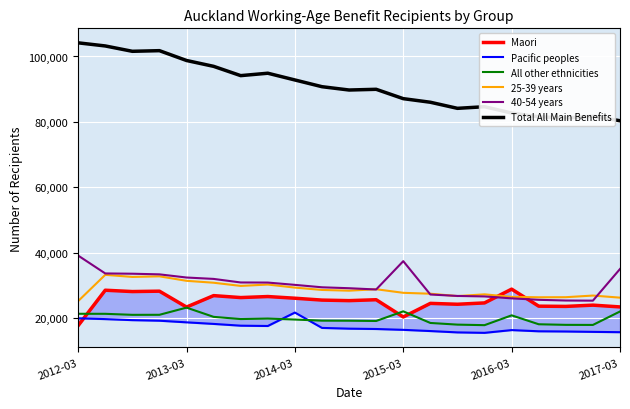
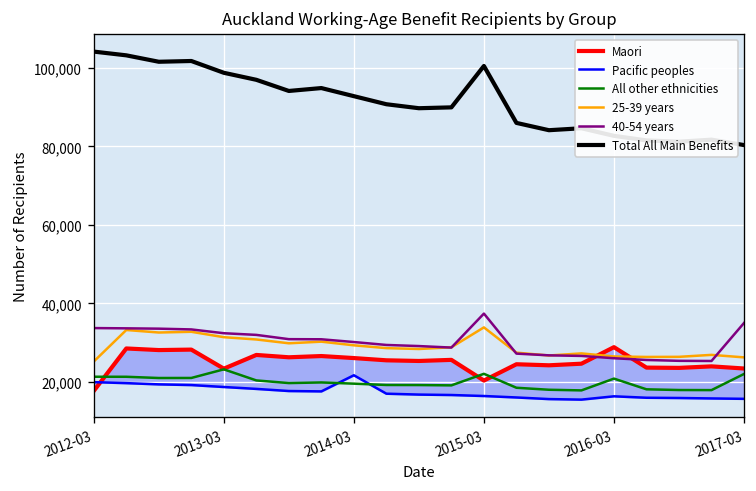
40-54 years, 2012-03: 39,000 -> 34,000
25-39 years, 2015-03: 28,000 -> 34,000
Total All Main Benefits, 2015-03: 87,000 -> 101,000
